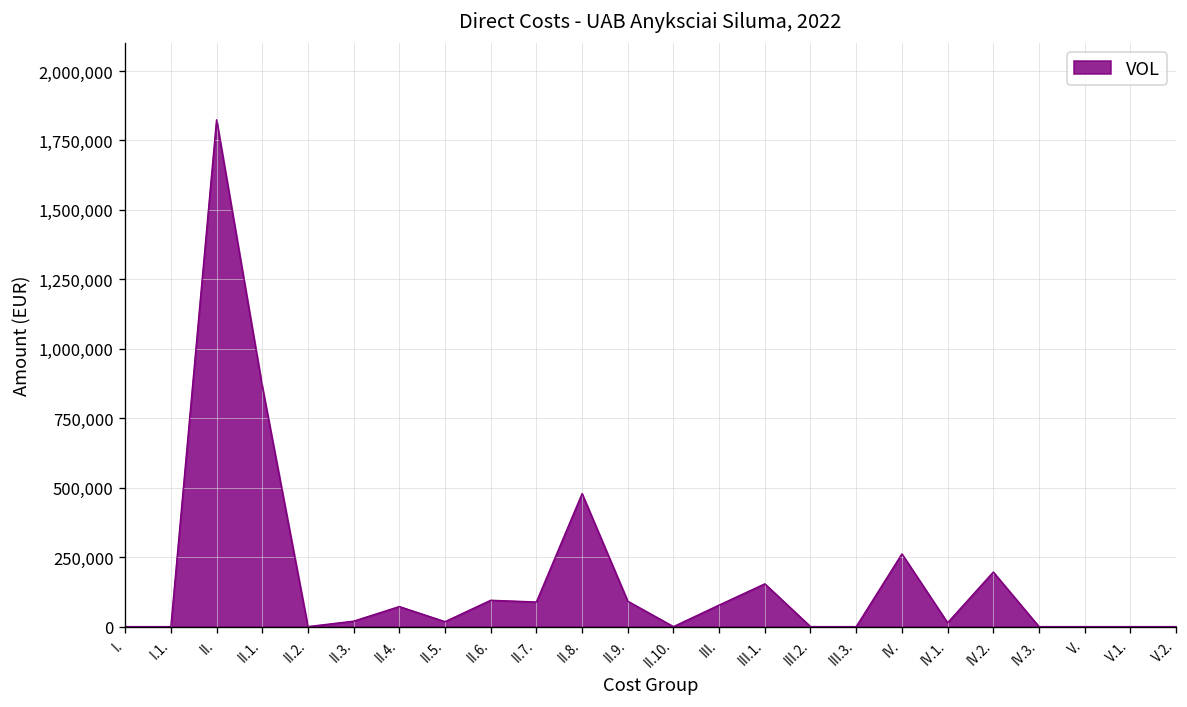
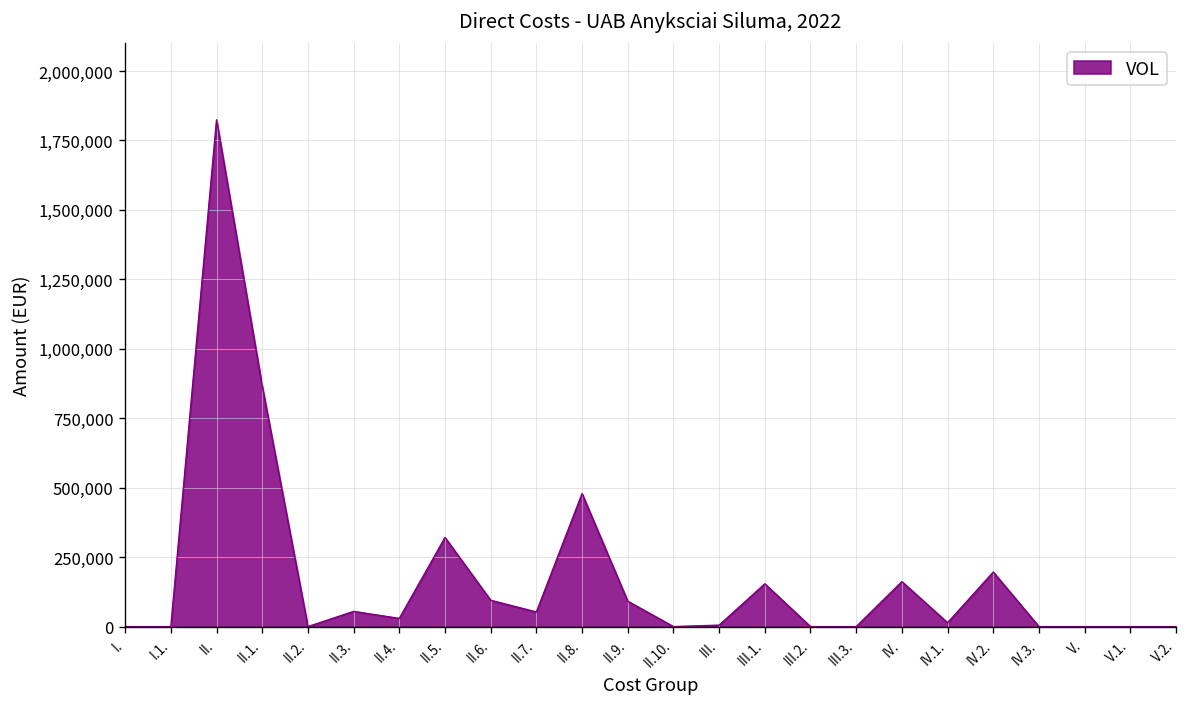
II.3.: 20,000 -> 50,000
II.4.: 70,000 -> 30,000
II.5.: 20,000 -> 320,000
II.7.: 90,000 -> 50,000
III.: 80,000 -> 10,000
IV.: 260,000 -> 160,000
